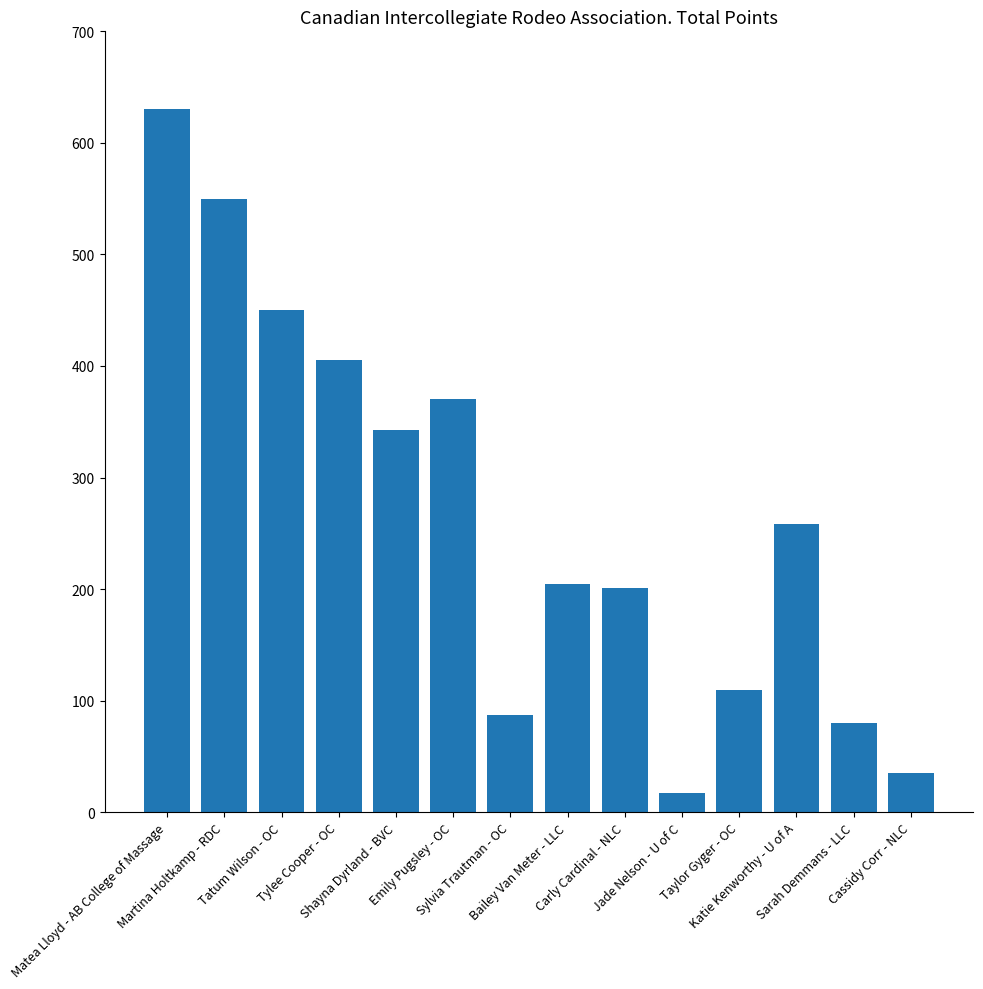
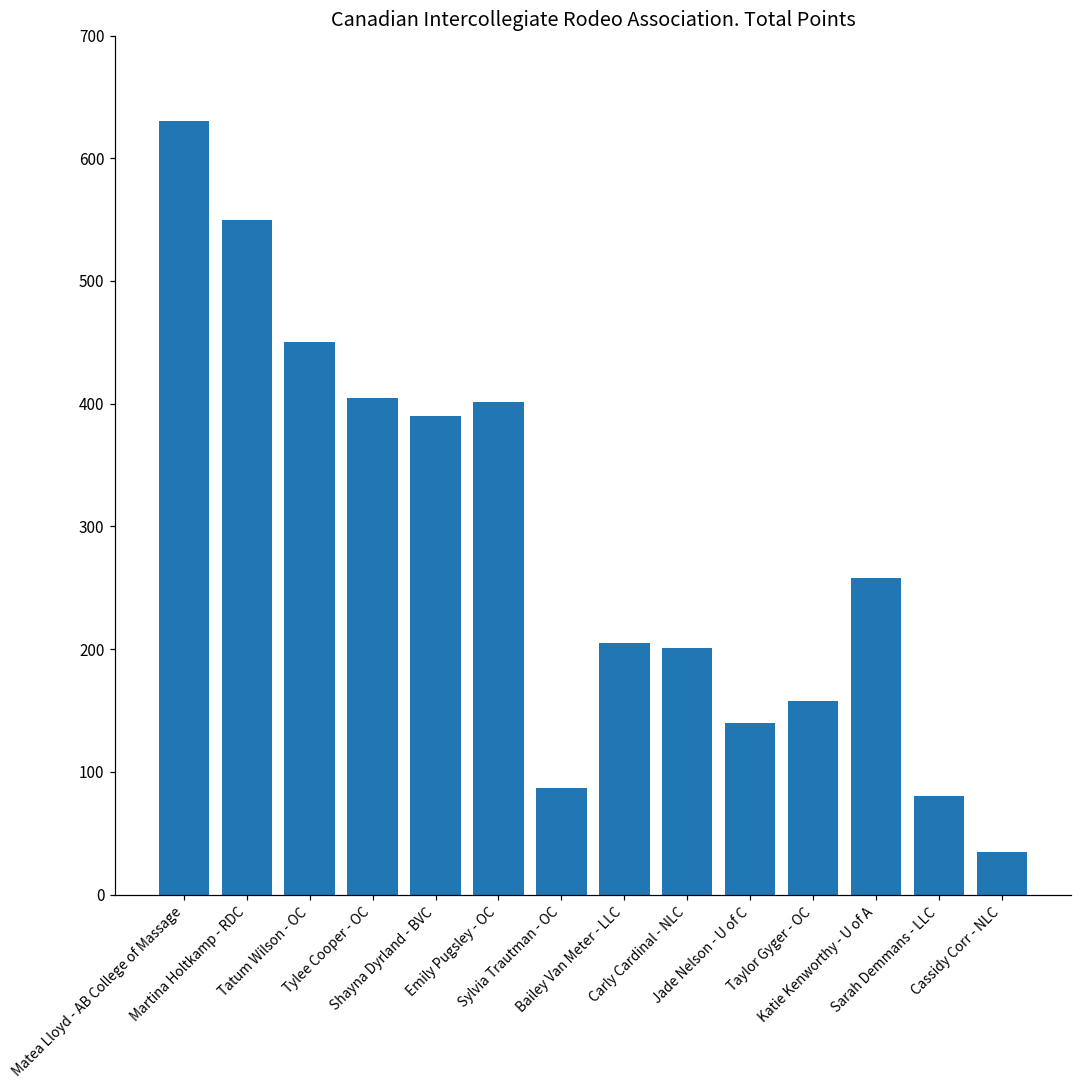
Shayna Dyrland - BVC: 343 -> 390
Emily Pugsley - OC: 370 -> 401
Jade Nelson - U of C: 17 -> 140
Taylor Gyger - OC: 110 -> 158
